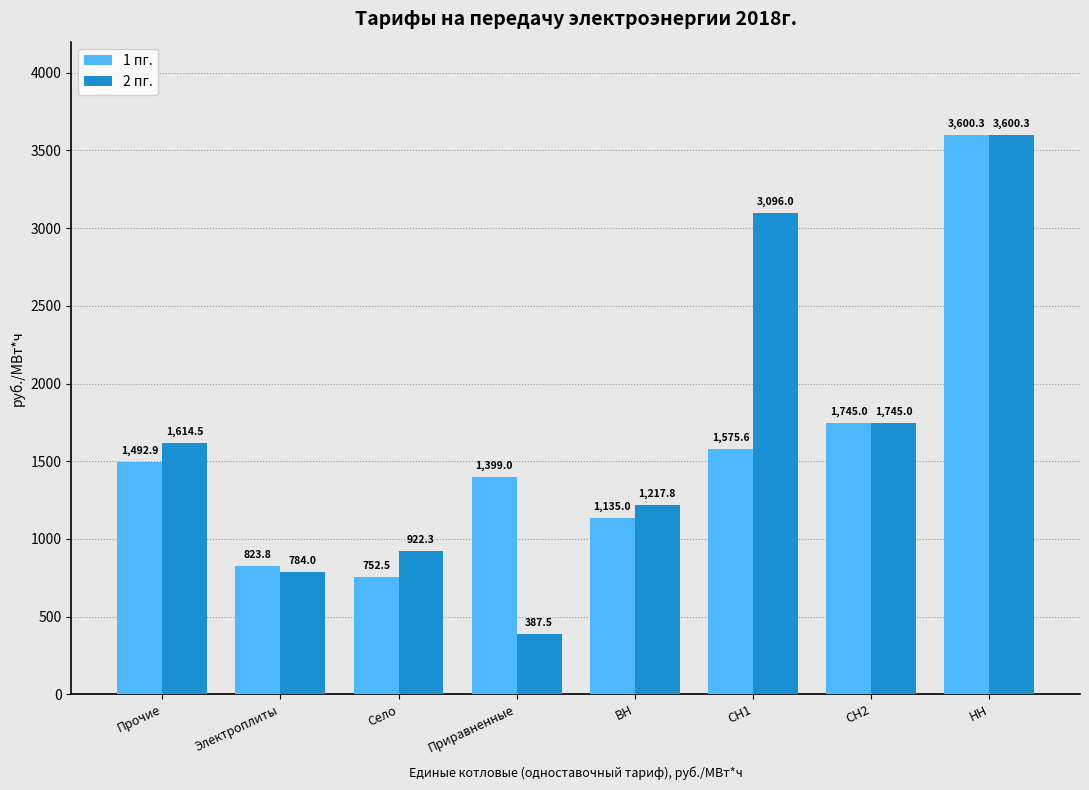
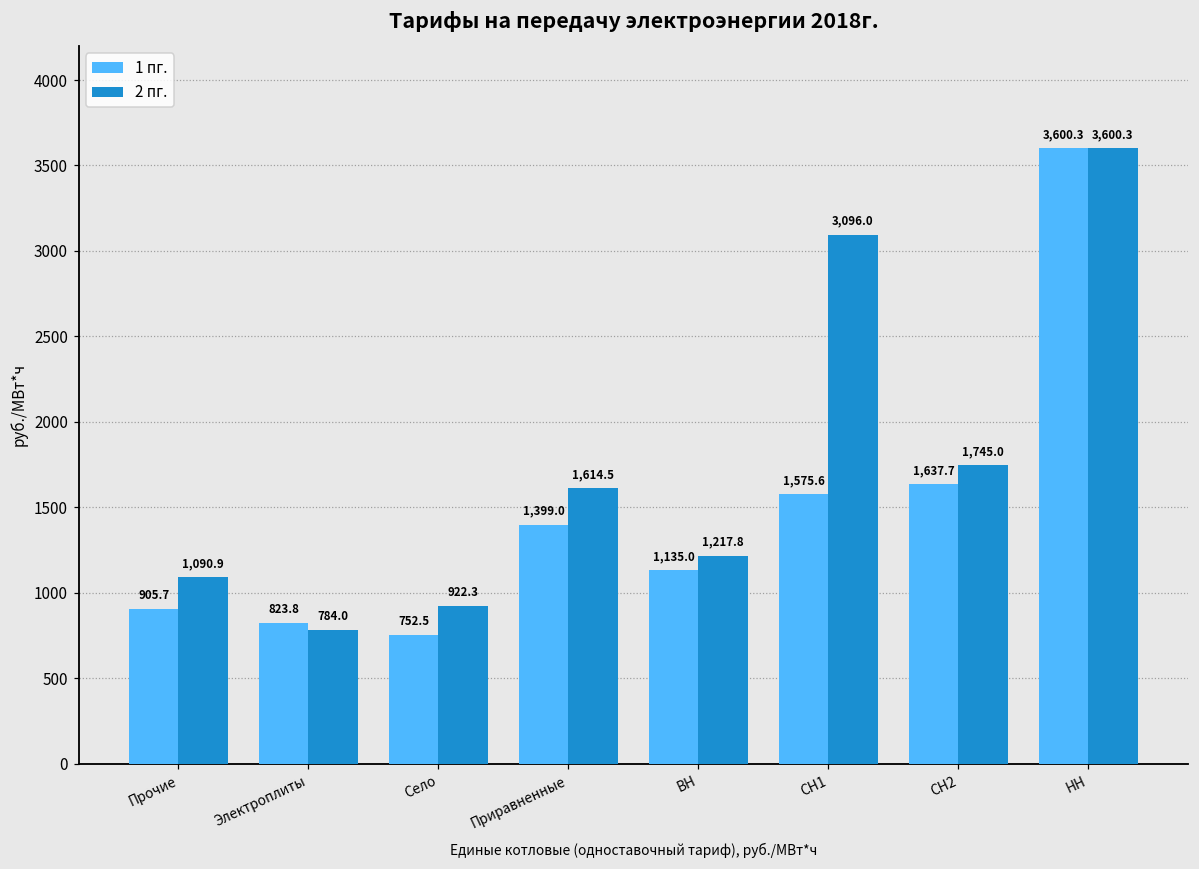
1 пг., Прочие: 1,492.9 -> 905.7
2 пг., Прочие: 1,614.5 -> 1,090.9
2 пг., Приравненные: 387.5 -> 1,614.5
1 пг., СН2: 1,745.0 -> 1,637.7
